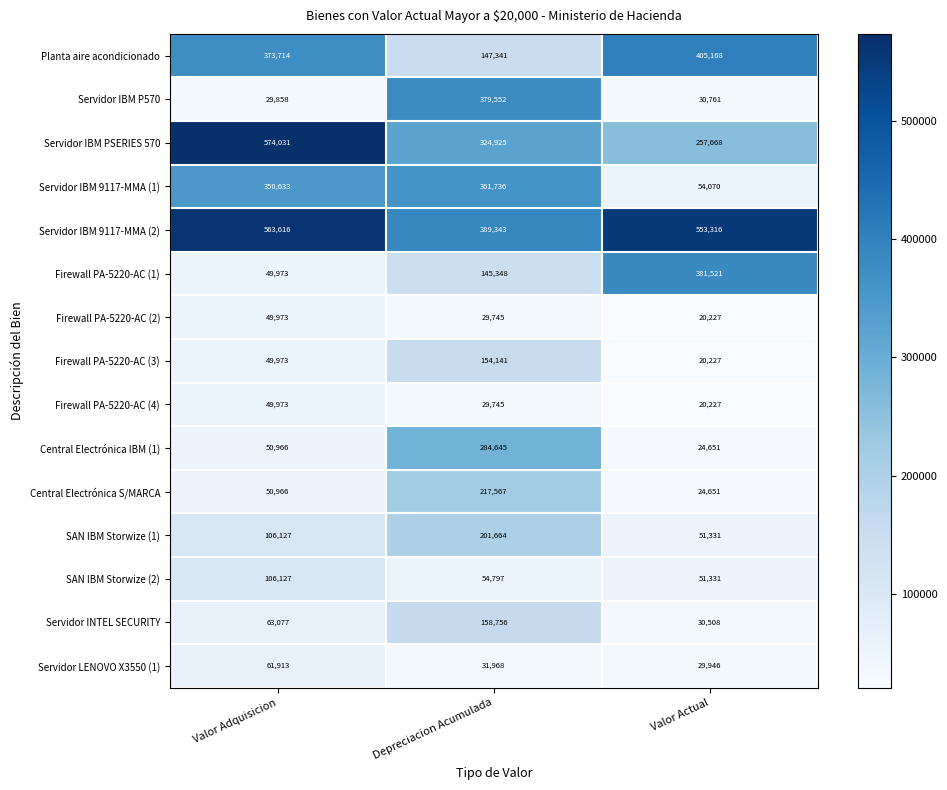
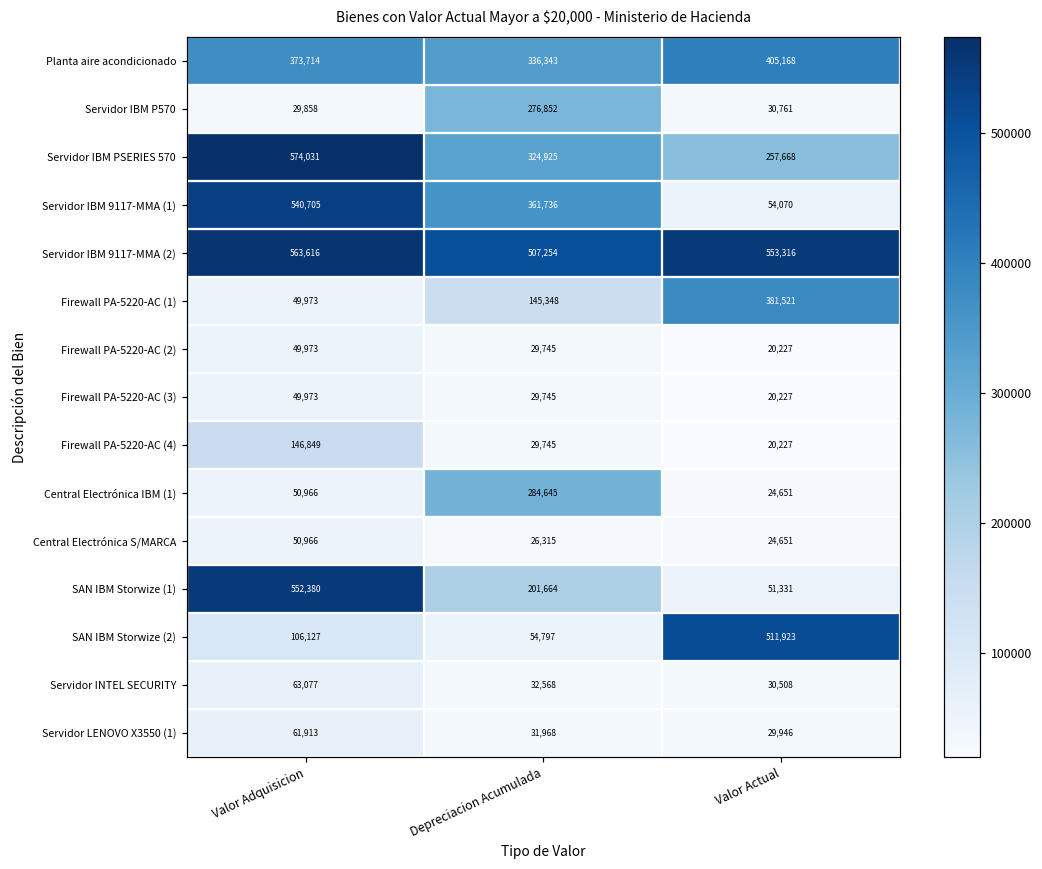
Planta aire acondicionado, Depreciacion Acumulada: 147,341 -> 336,343
Servidor IBM P570, Depreciacion Acumulada: 379,552 -> 276,852
Servidor IBM 9117-MMA (1), Valor Adquisicion: 350,633 -> 540,705
Servidor IBM 9117-MMA (2), Depreciacion Acumulada: 389,343 -> 507,254
Firewall PA-5220-AC (3), Depreciacion Acumulada: 154,141 -> 29,745
Firewall PA-5220-AC (4), Valor Adquisicion: 49,973 -> 146,849
Central Electrónica S/MARCA, Depreciacion Acumulada: 217,567 -> 26,315
SAN IBM Storwize (1), Valor Adquisicion: 106,127 -> 552,380
SAN IBM Storwize (2), Valor Actual: 51,331 -> 511,923
Servidor INTEL SECURITY, Depreciacion Acumulada: 158,756 -> 32,568
